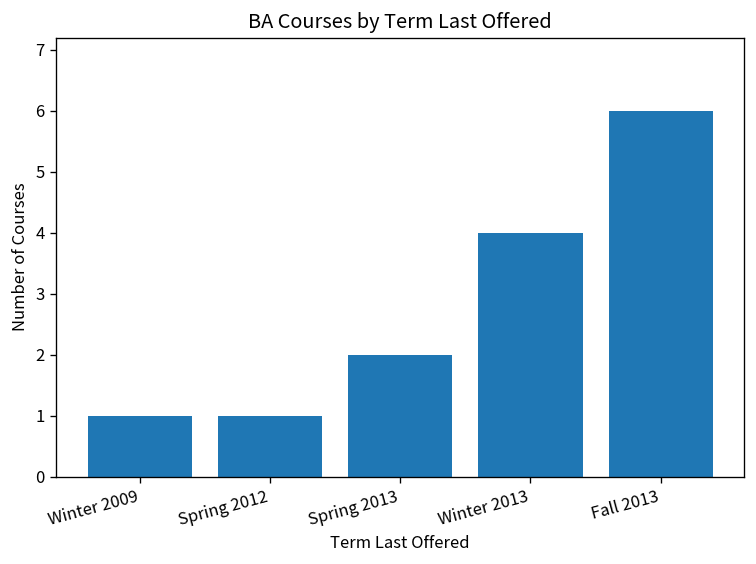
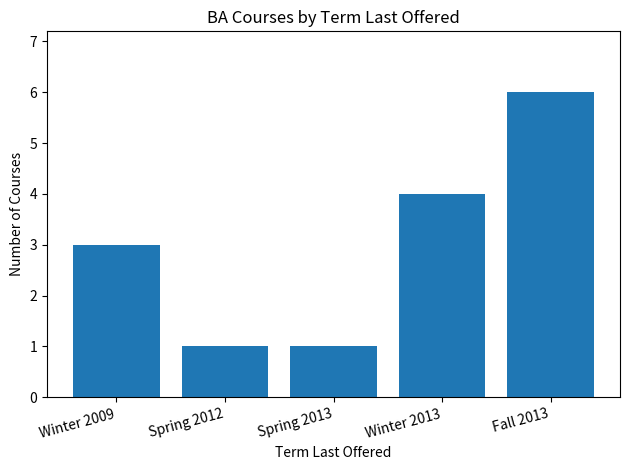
Winter 2009: 1 -> 3
Spring 2013: 2 -> 1
